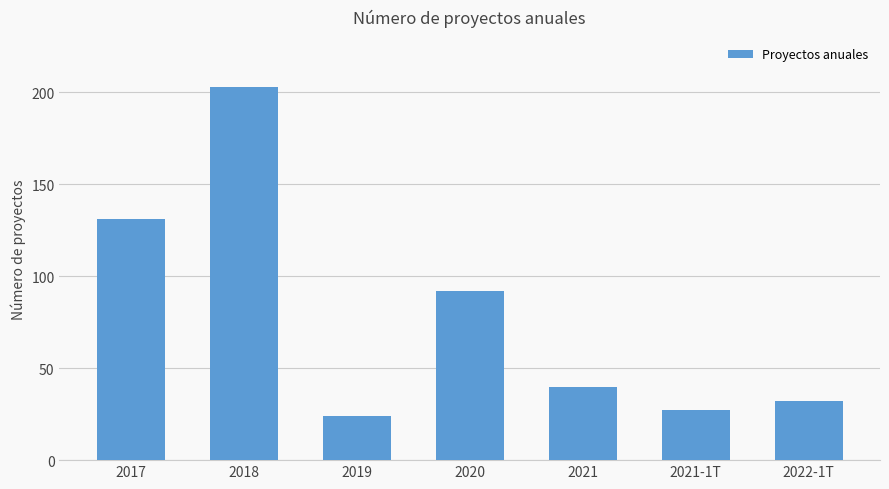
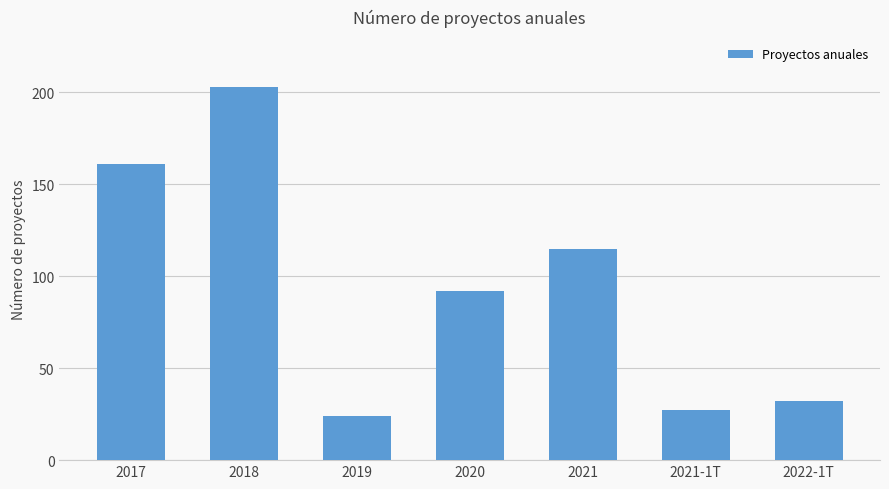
2017: 131 -> 161
2021: 40 -> 115
